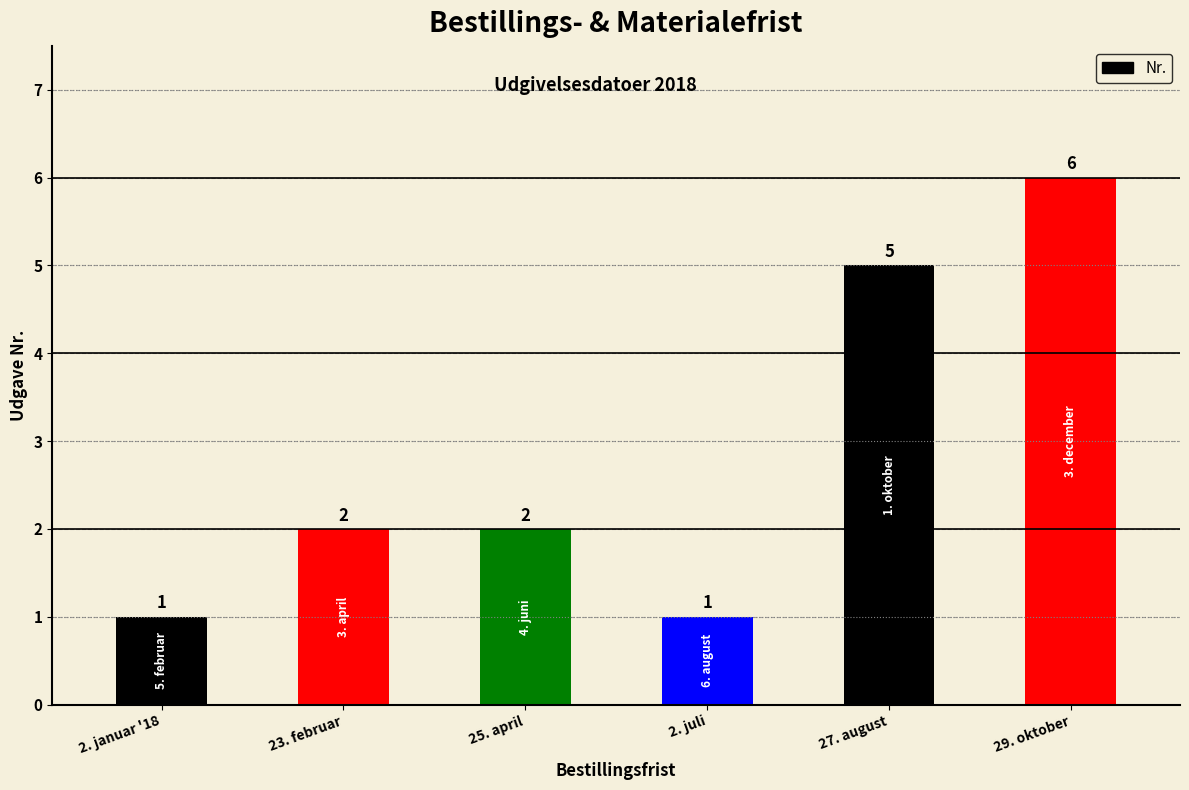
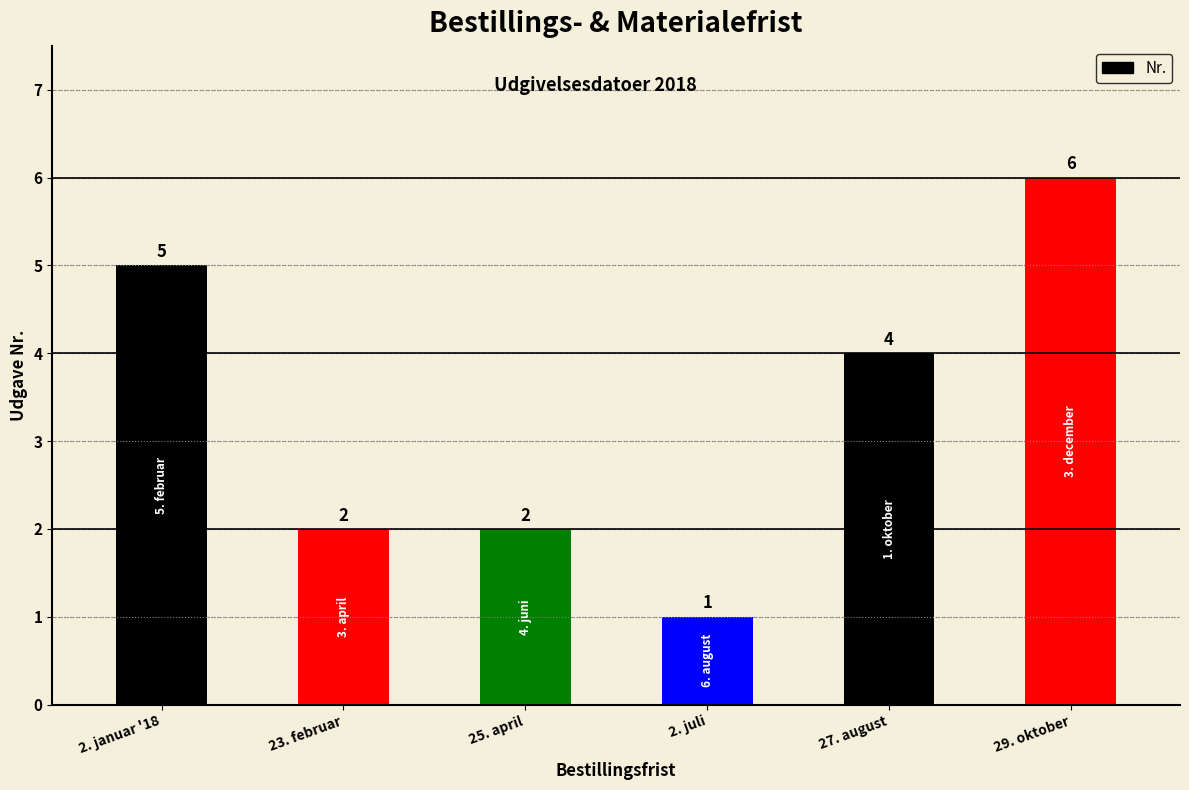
2. januar '18: 1 -> 5
27. august: 5 -> 4
